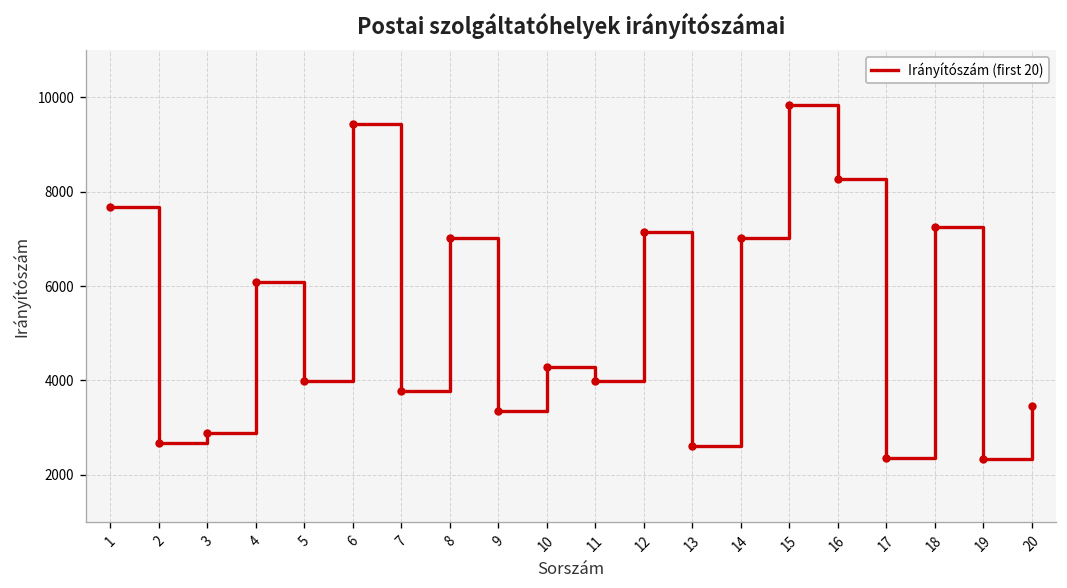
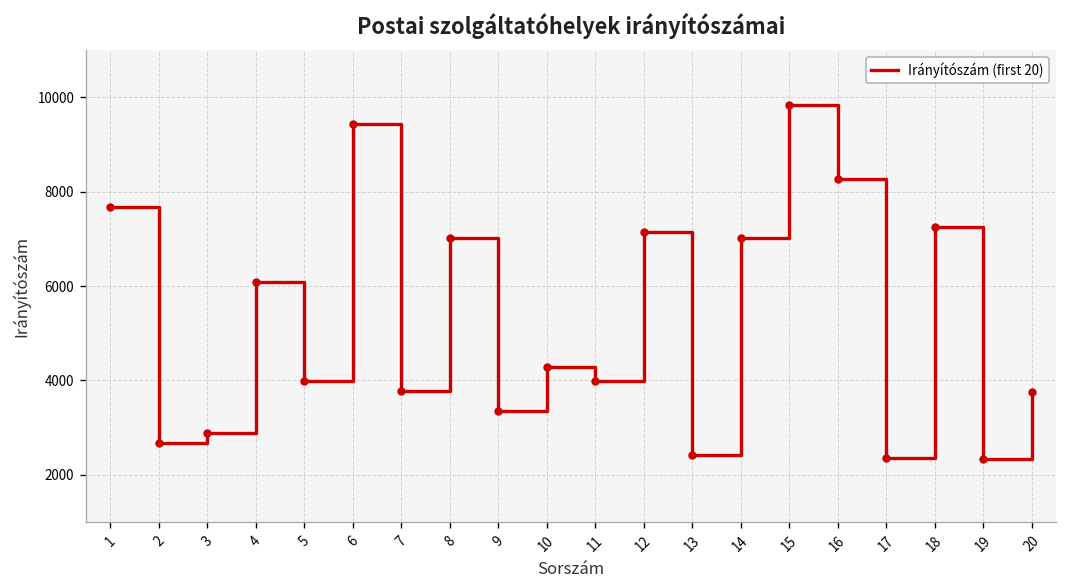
13: 2600 -> 2400
20: 3500 -> 3800
